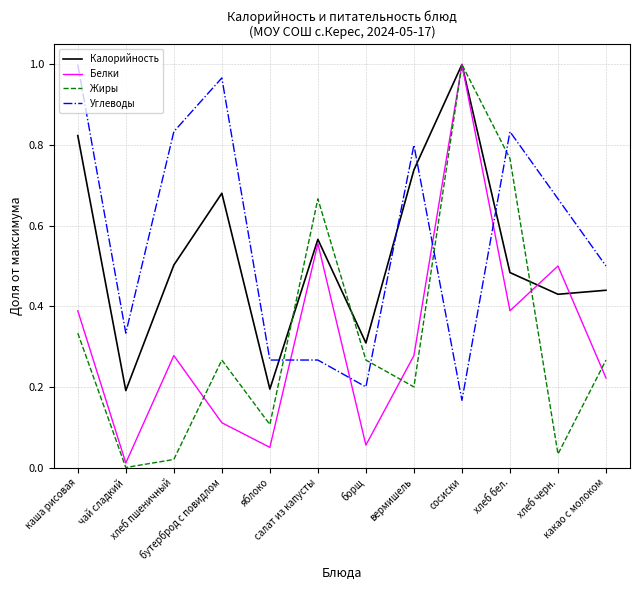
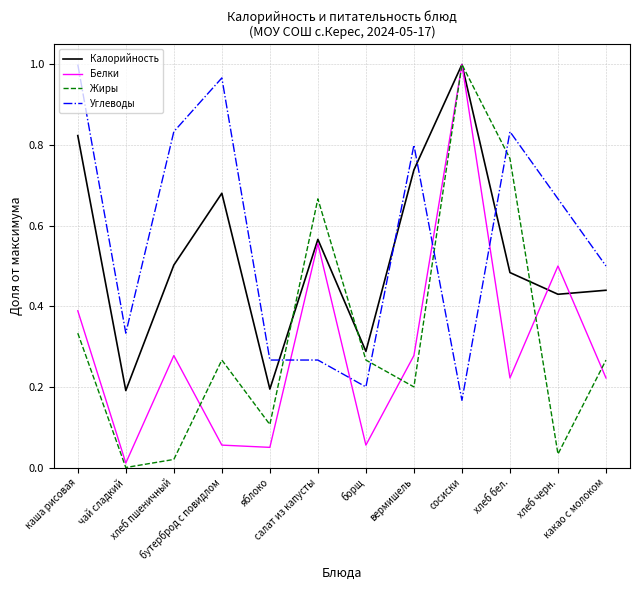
Белки, бутерброд с повидлом: 0.11 -> 0.06
Калорийность, борщ: 0.31 -> 0.29
Белки, хлеб бел.: 0.39 -> 0.22
